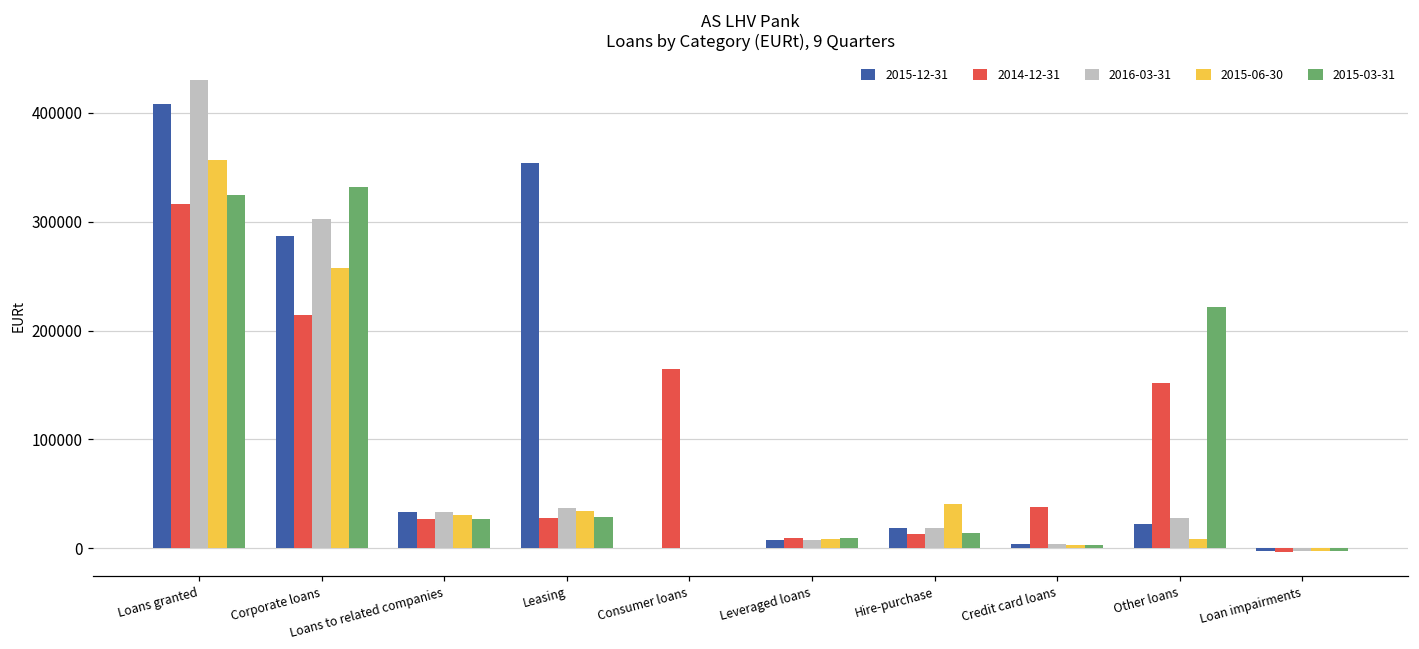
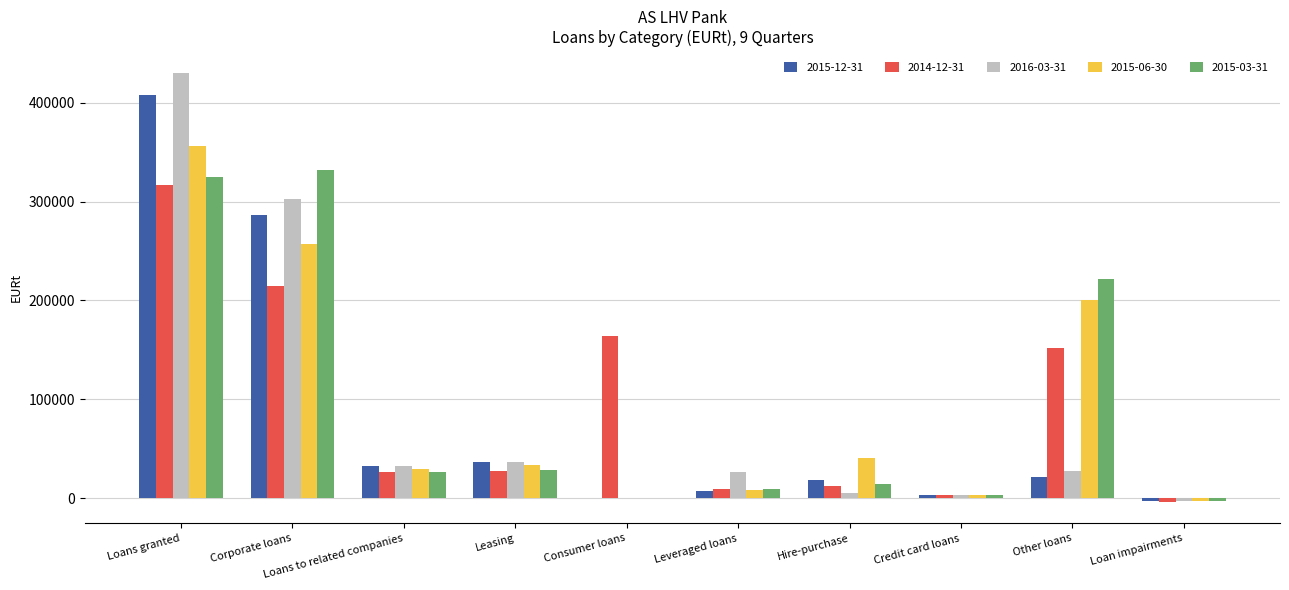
2015-12-31, Leasing: 350000 -> 40000
2016-03-31, Leveraged loans: 10000 -> 30000
2016-03-31, Hire-purchase: 20000 -> 10000
2014-12-31, Credit card loans: 40000 -> 0
2015-06-30, Other loans: 10000 -> 200000
